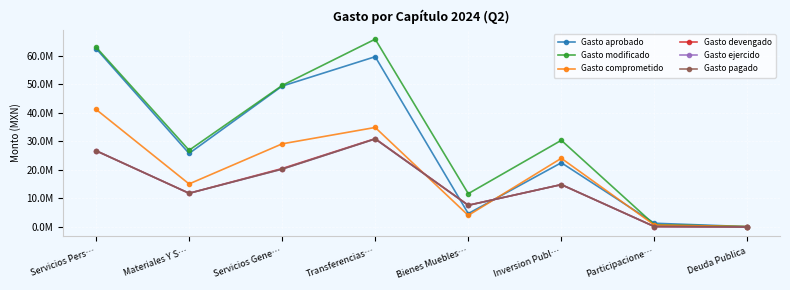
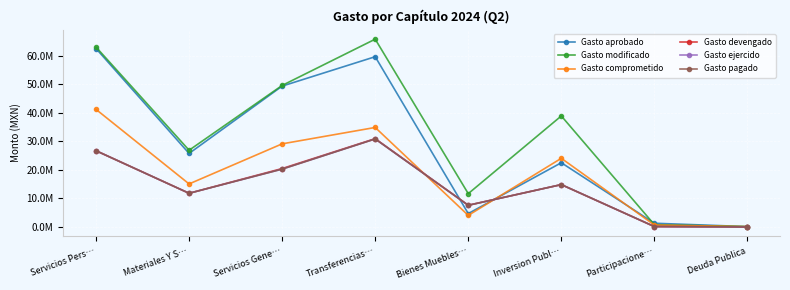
Gasto modificado, Inversion Publ…: 30000000 -> 39000000
